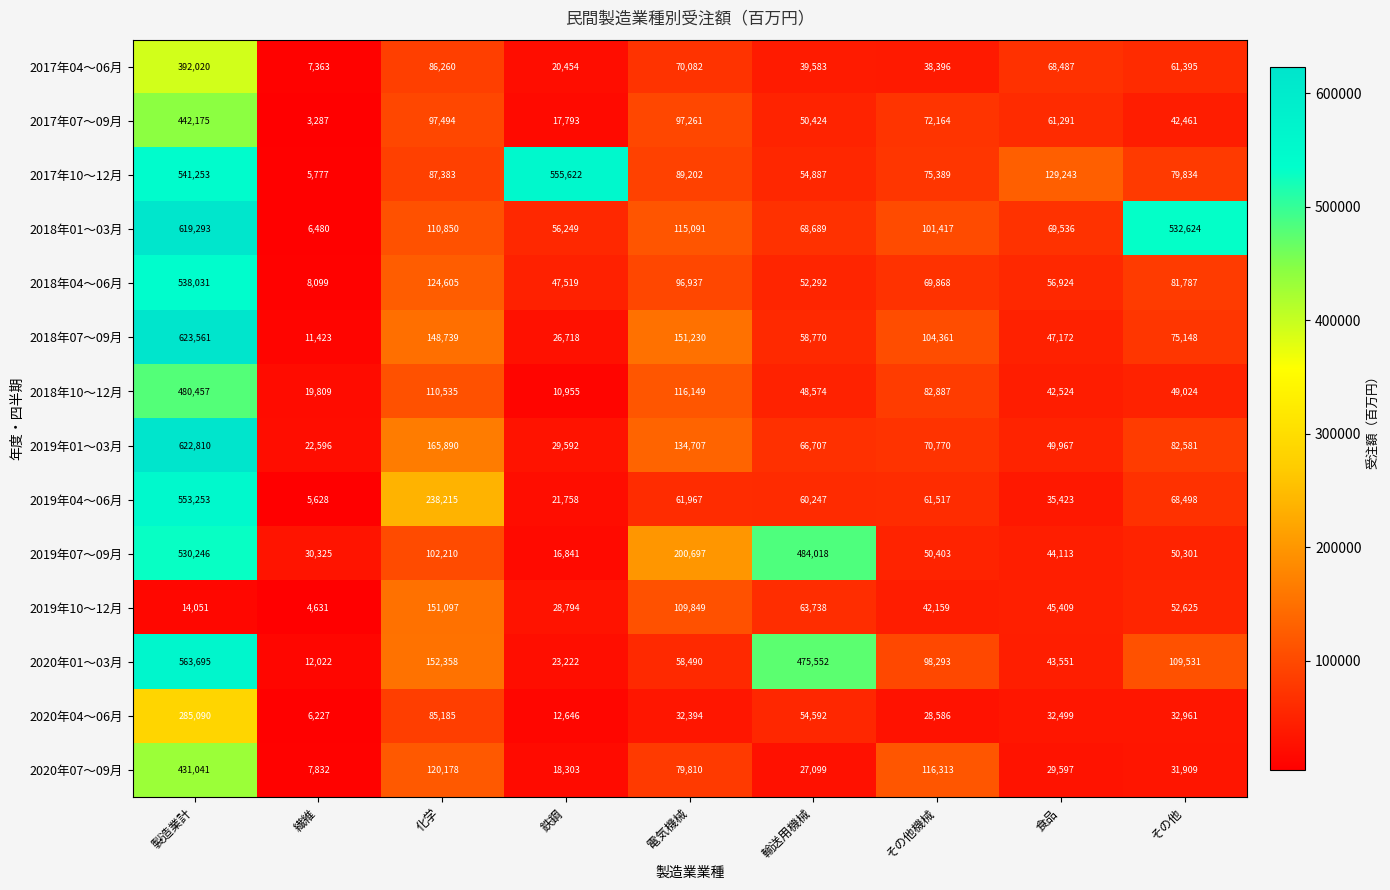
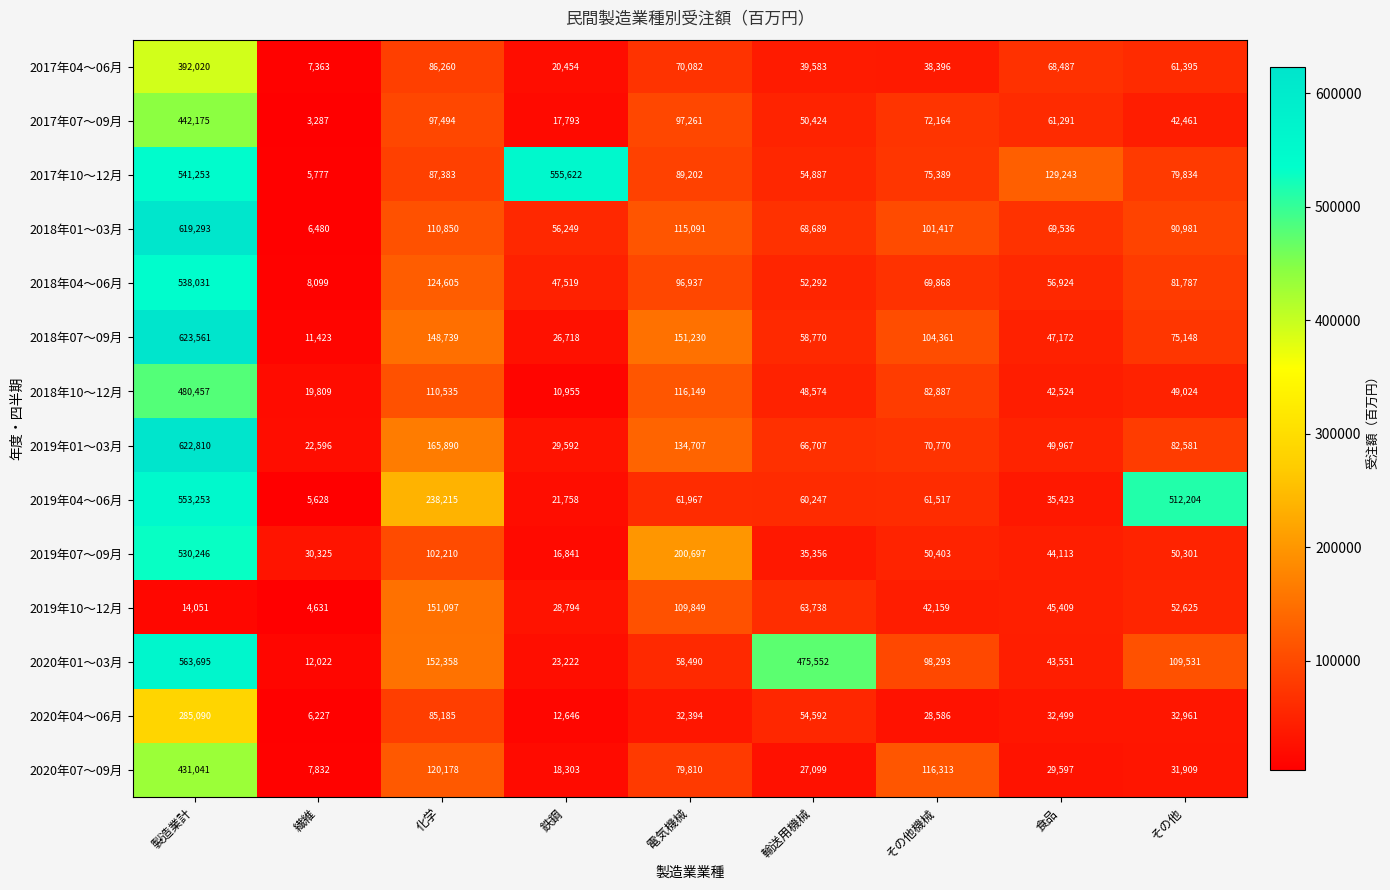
2018年01～03月, その他: 532,624 -> 90,981
2019年04～06月, その他: 68,498 -> 512,204
2019年07～09月, 輸送用機械: 484,018 -> 35,356
